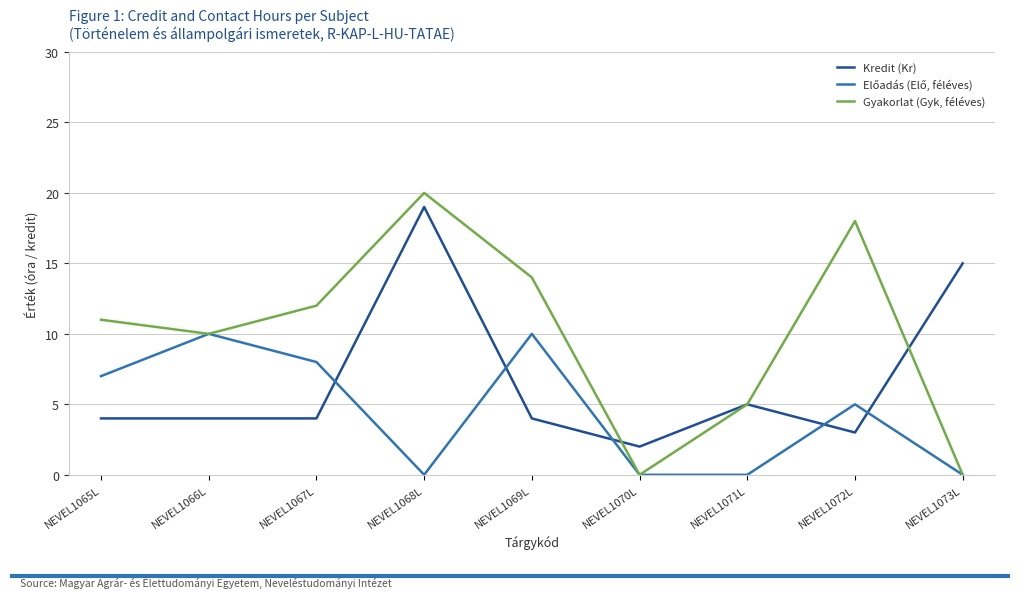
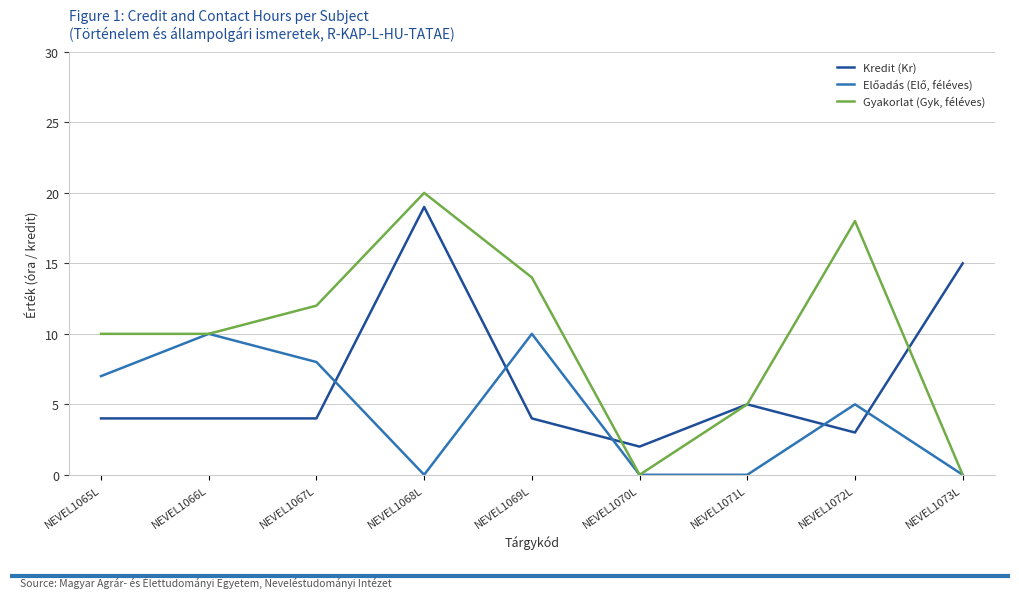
Gyakorlat (Gyk, féléves), NEVEL1065L: 11 -> 10
